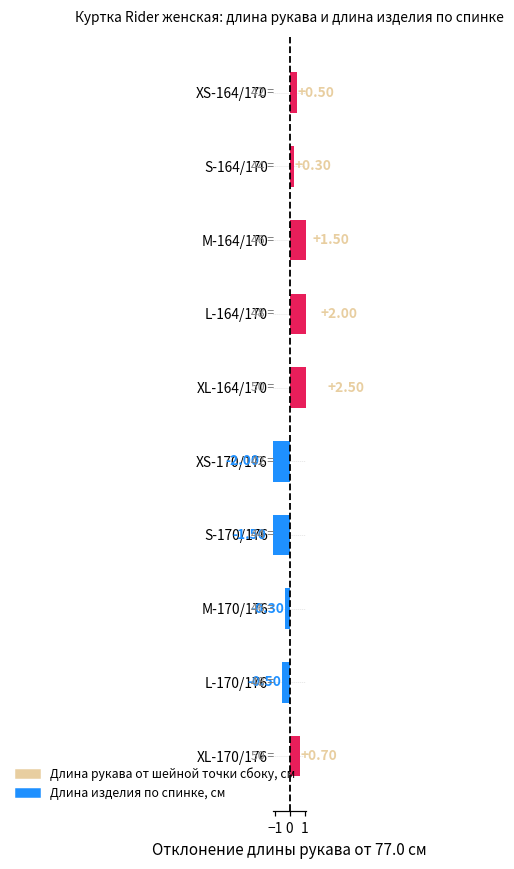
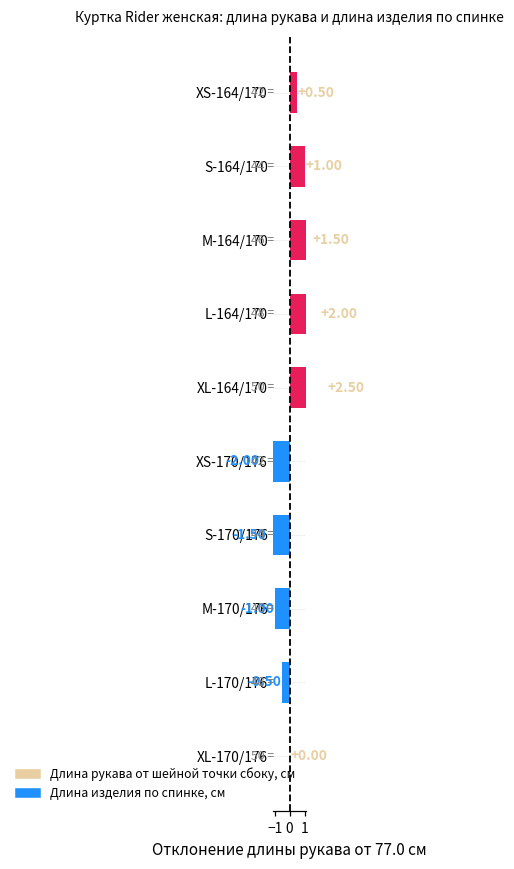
S-164/170: +0.30 -> +1.00
M-170/176: -0.30 -> -1.00
XL-170/176: +0.70 -> +0.00
